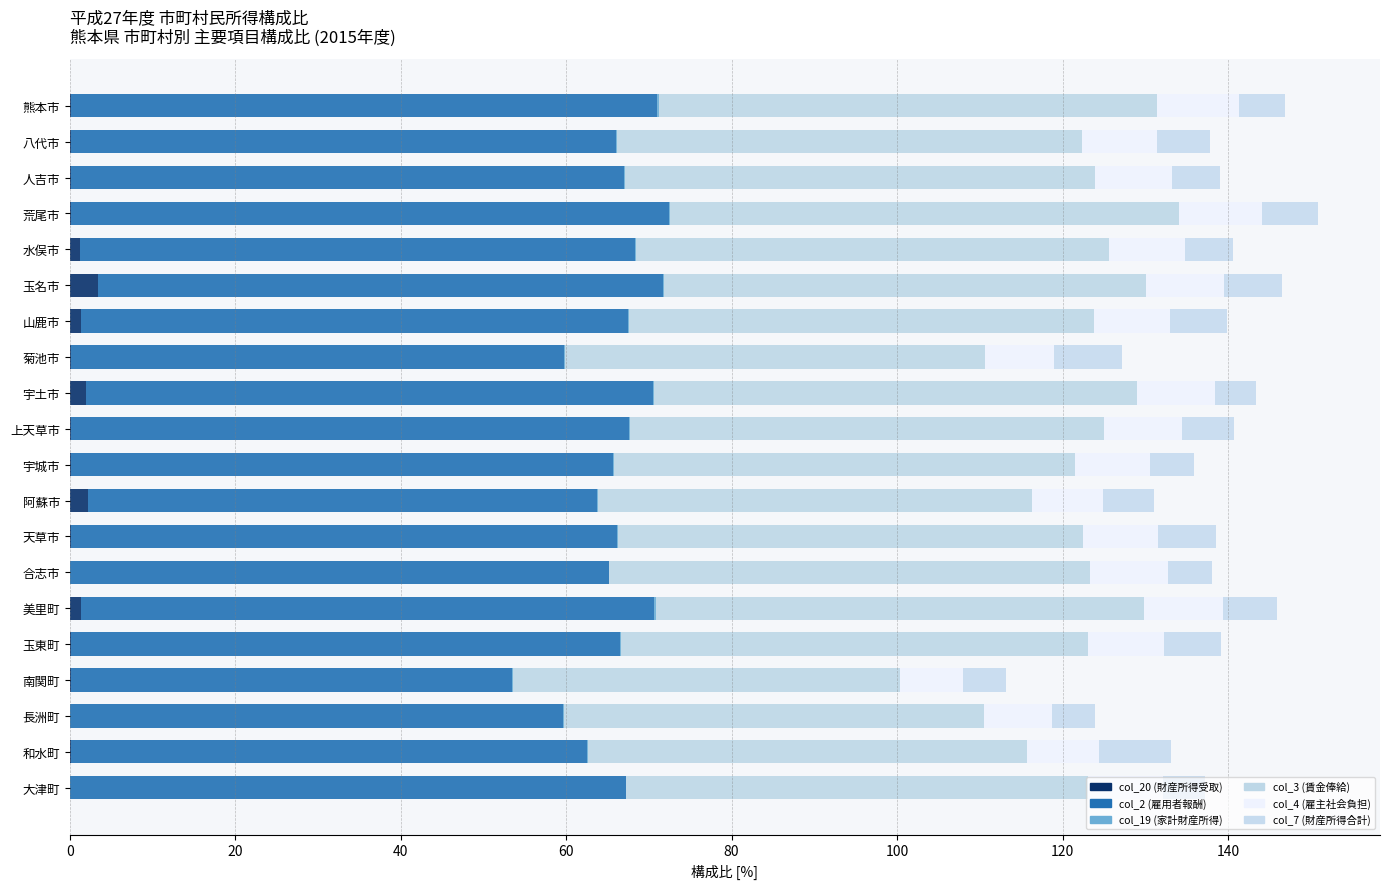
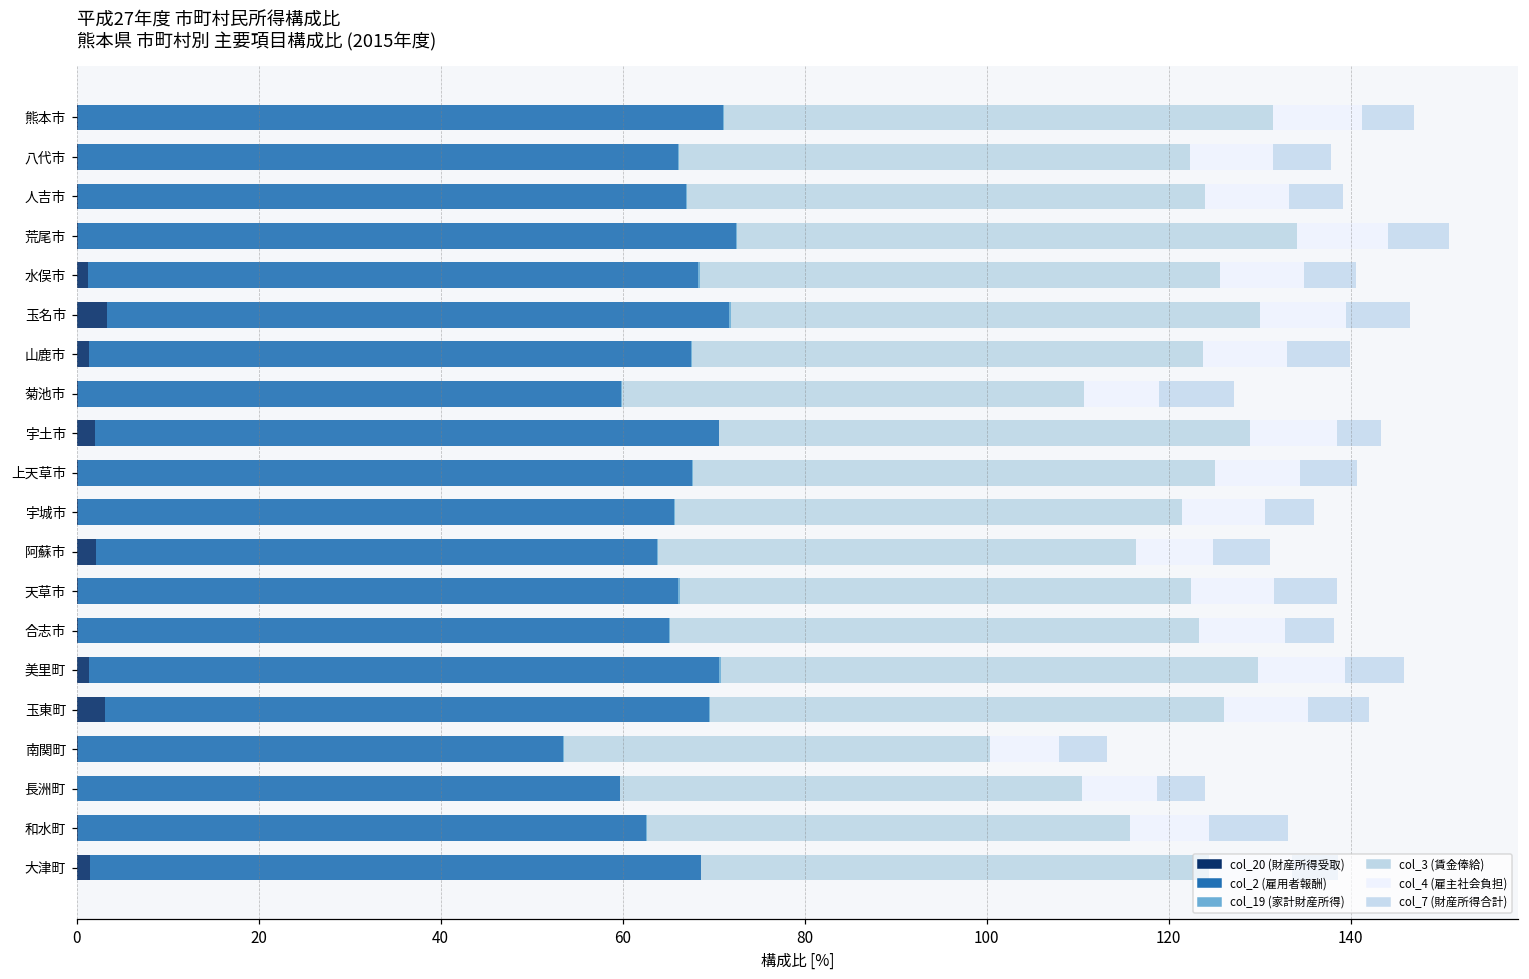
col_20 (財産所得受取), 玉東町: 0 -> 3
col_20 (財産所得受取), 大津町: 0 -> 1
